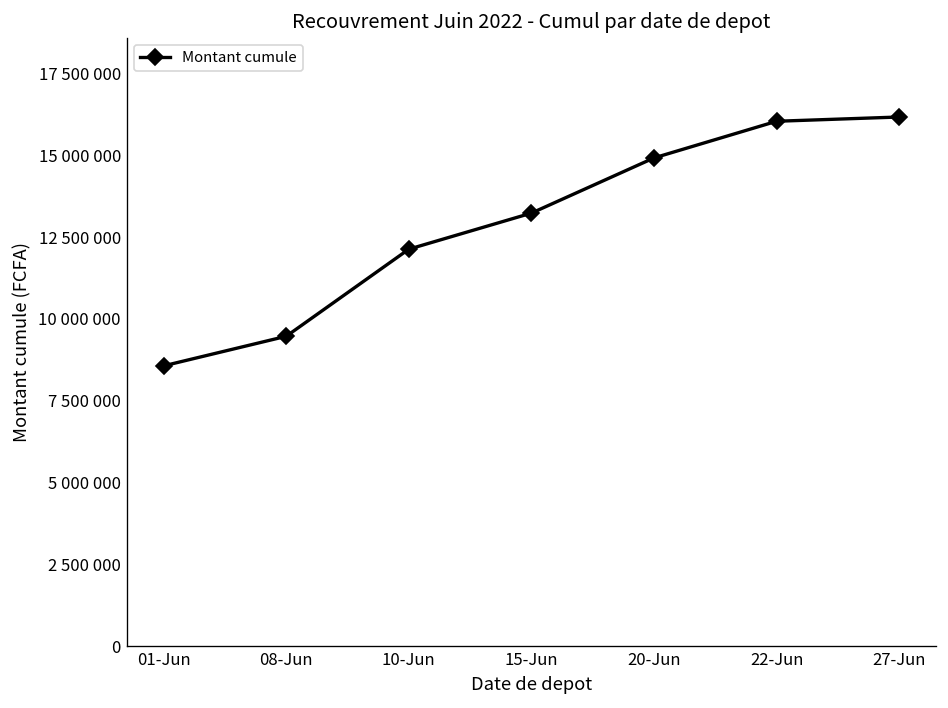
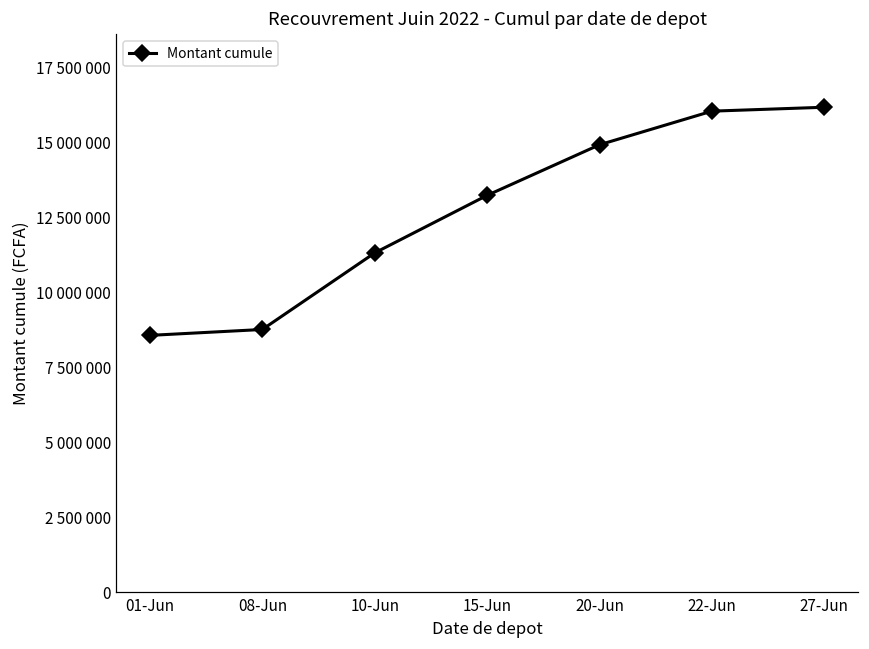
08-Jun: 9500000 -> 8800000
10-Jun: 12100000 -> 11300000
